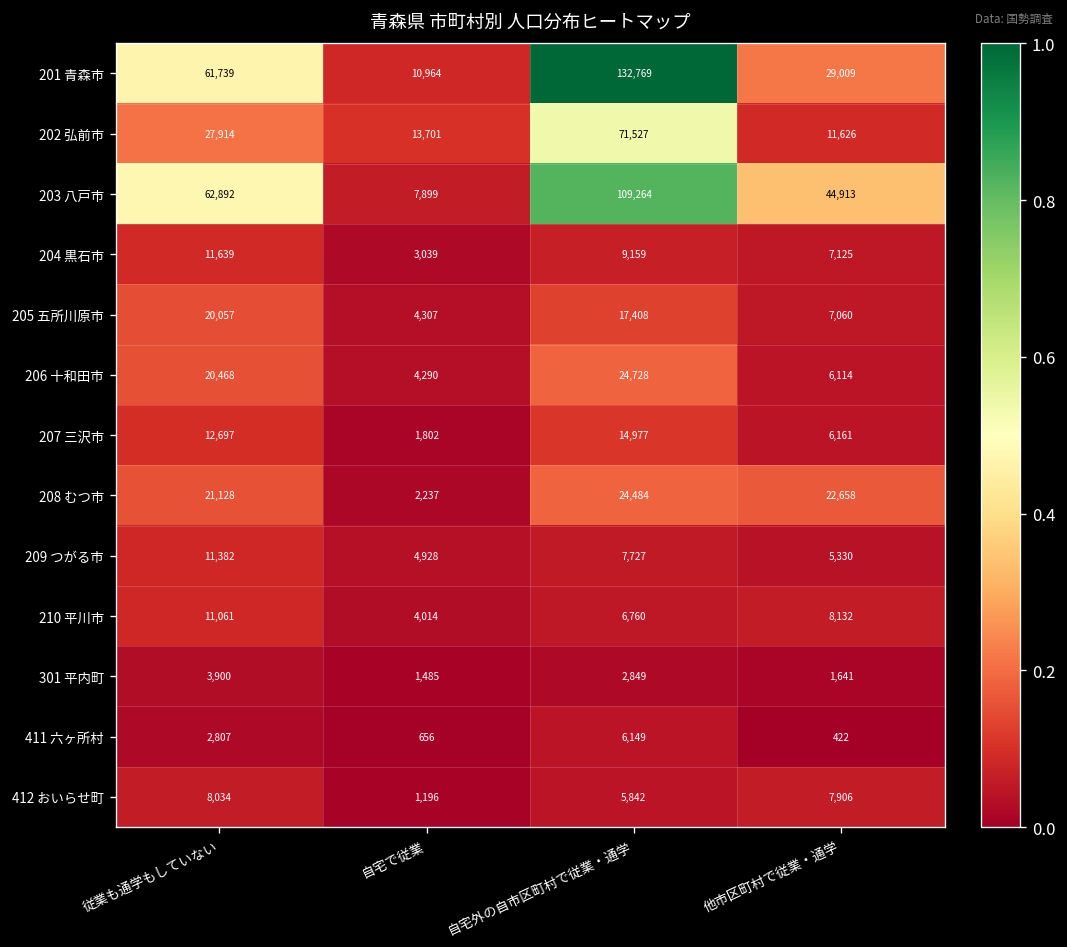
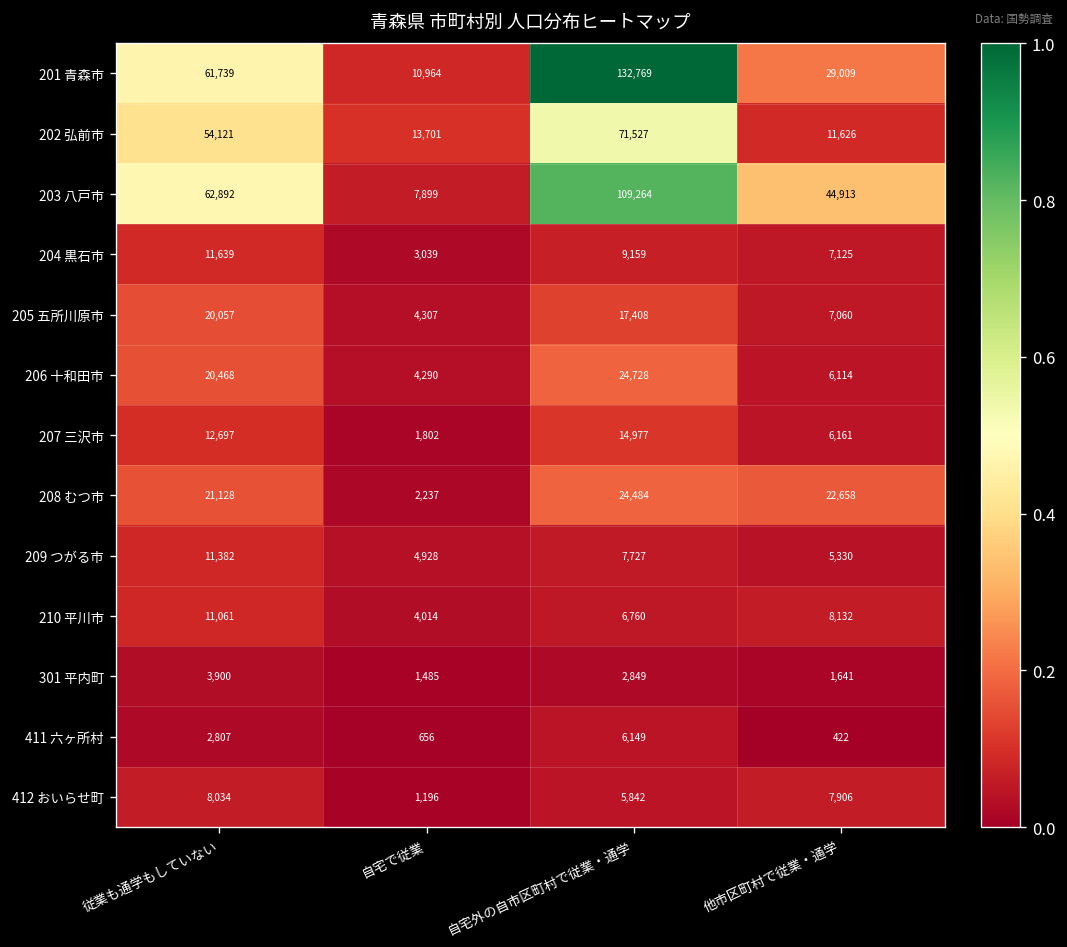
202 弘前市, 従業も通学もしていない: 27,914 -> 54,121
